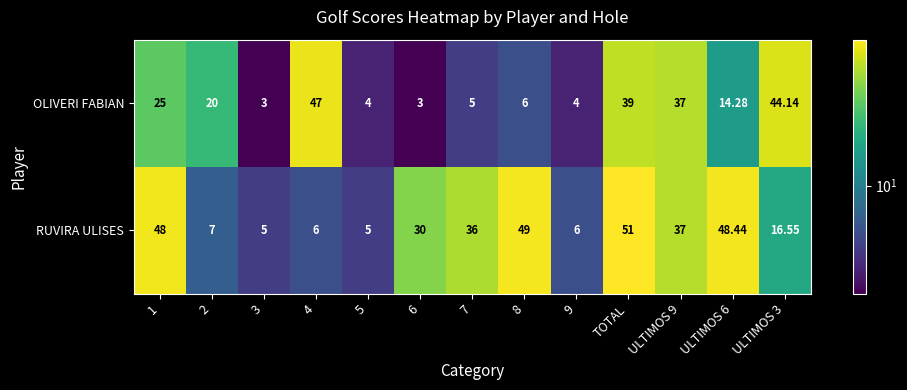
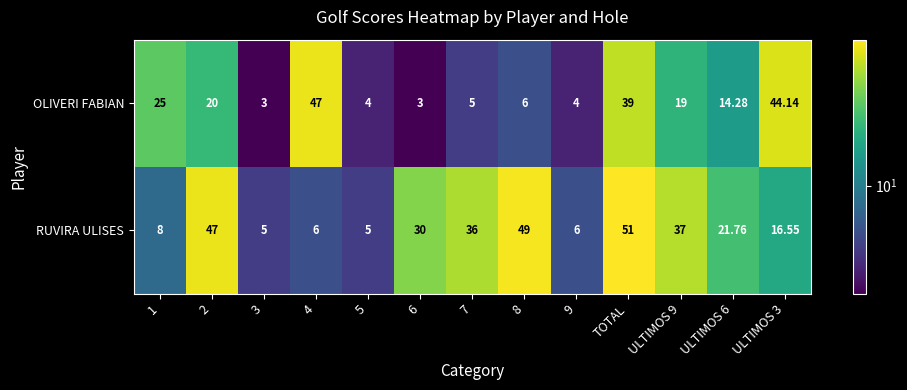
OLIVERI FABIAN, ULTIMOS 9: 37 -> 19
RUVIRA ULISES, 1: 48 -> 8
RUVIRA ULISES, 2: 7 -> 47
RUVIRA ULISES, ULTIMOS 6: 48.44 -> 21.76
